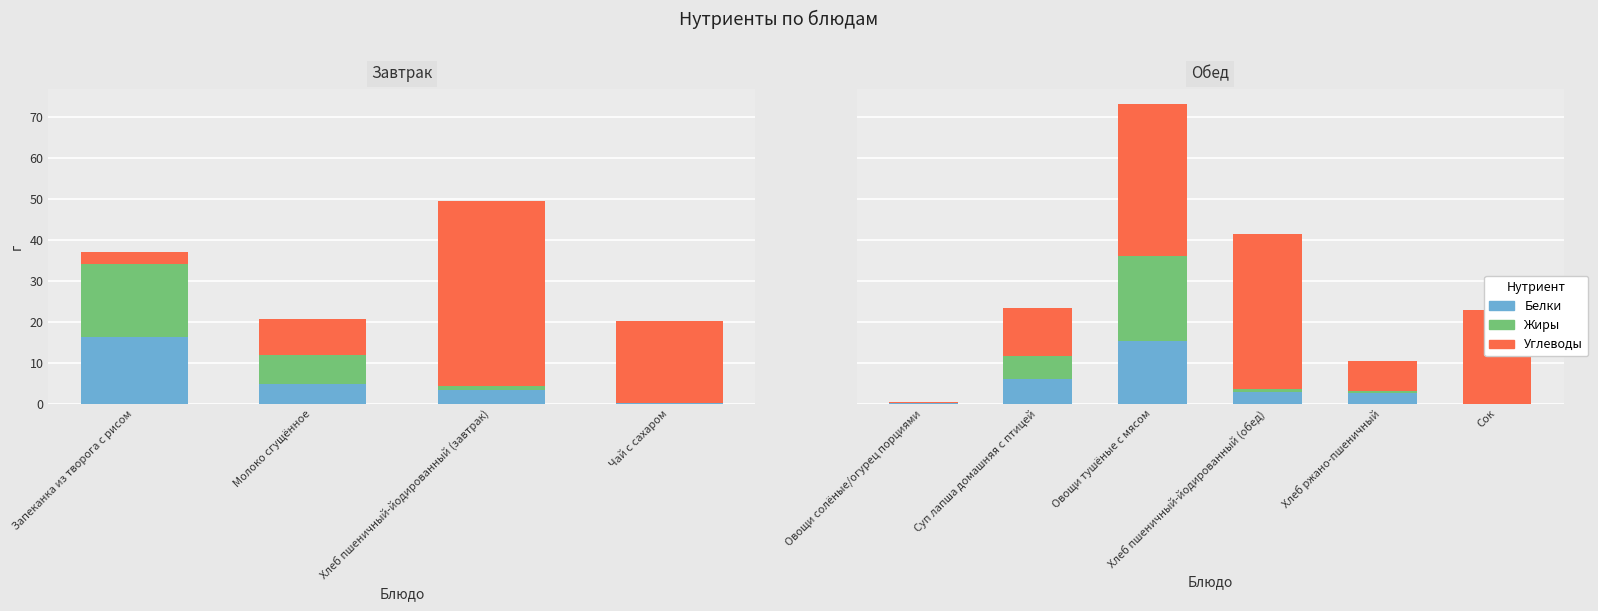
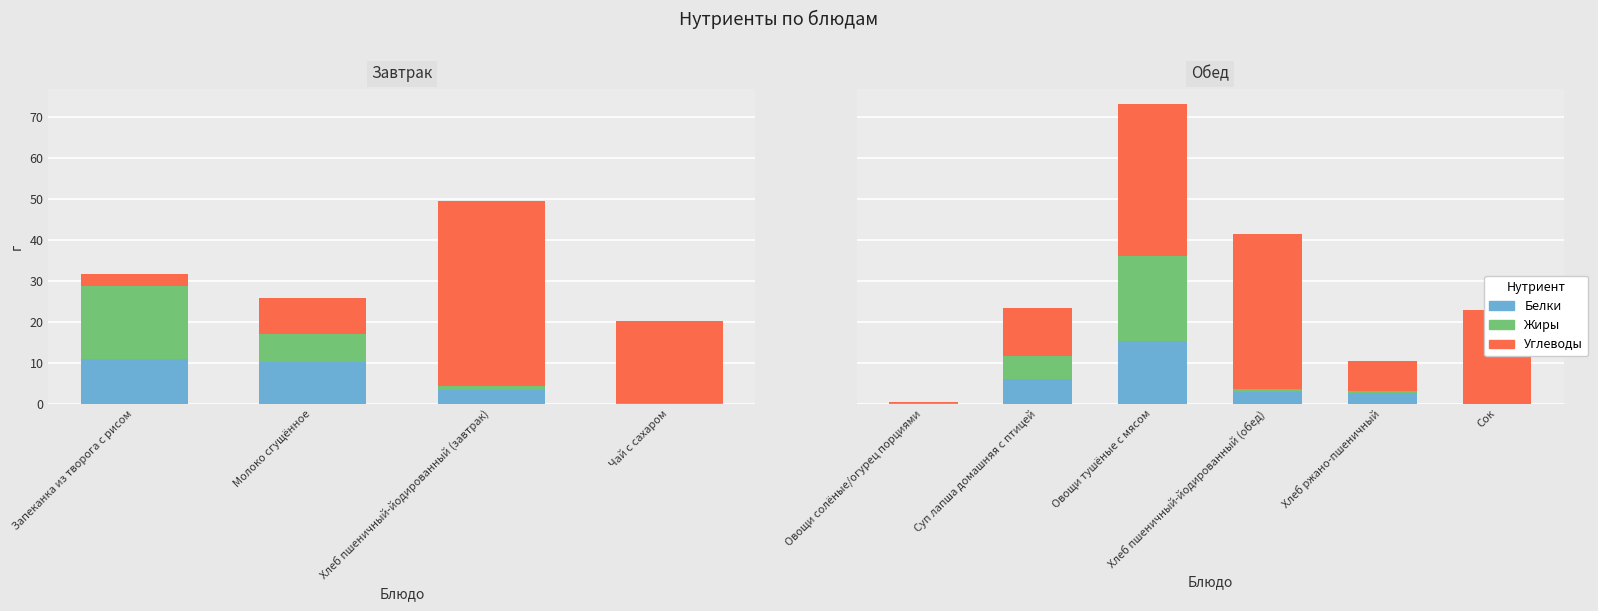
Завтрак, Белки, Запеканка из творога с рисом: 16 -> 11
Завтрак, Белки, Молоко сгущённое: 5 -> 10
